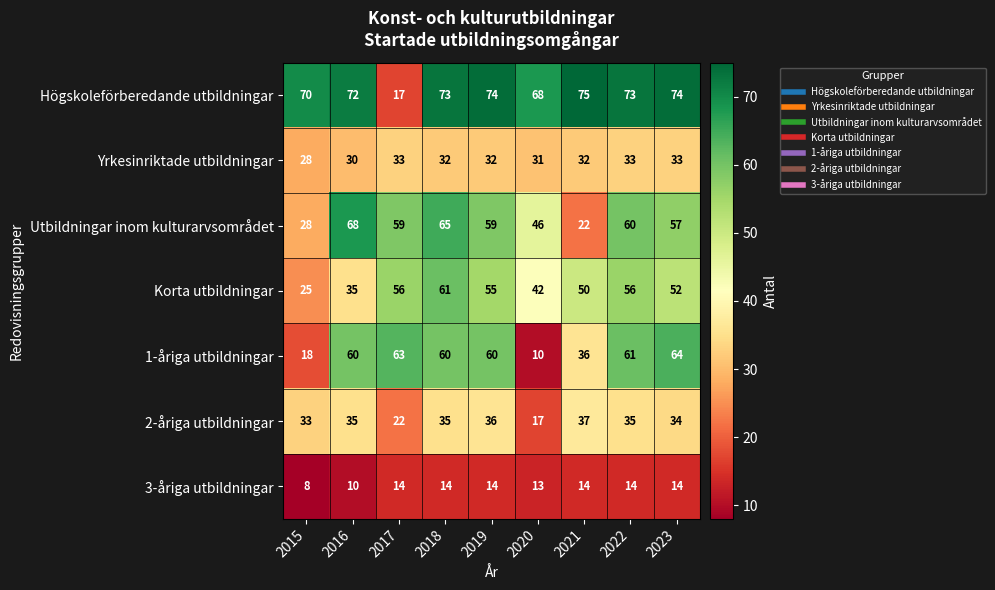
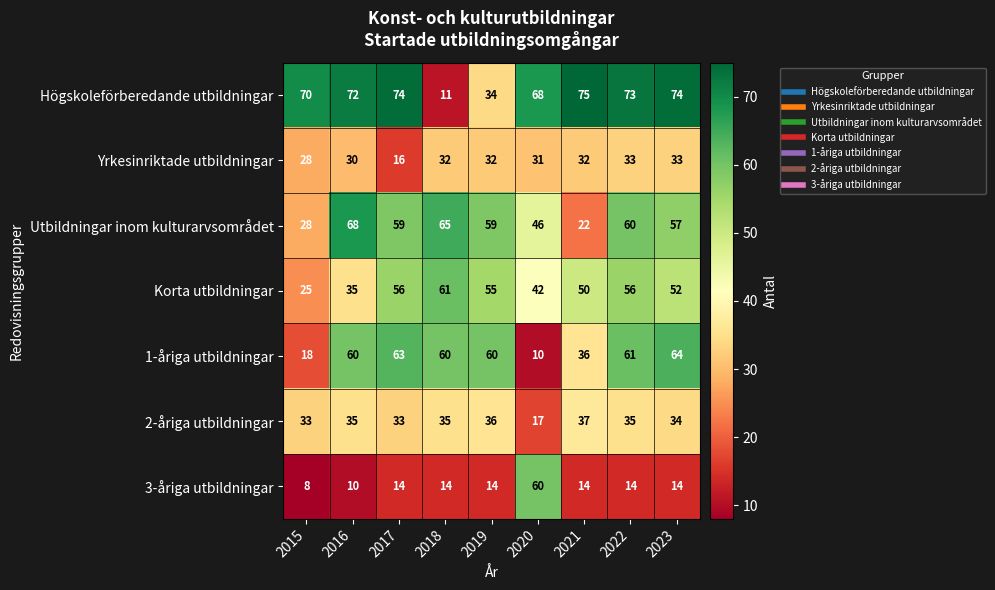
Högskoleförberedande utbildningar, 2017: 17 -> 74
Högskoleförberedande utbildningar, 2018: 73 -> 11
Högskoleförberedande utbildningar, 2019: 74 -> 34
Yrkesinriktade utbildningar, 2017: 33 -> 16
2-åriga utbildningar, 2017: 22 -> 33
3-åriga utbildningar, 2020: 13 -> 60
